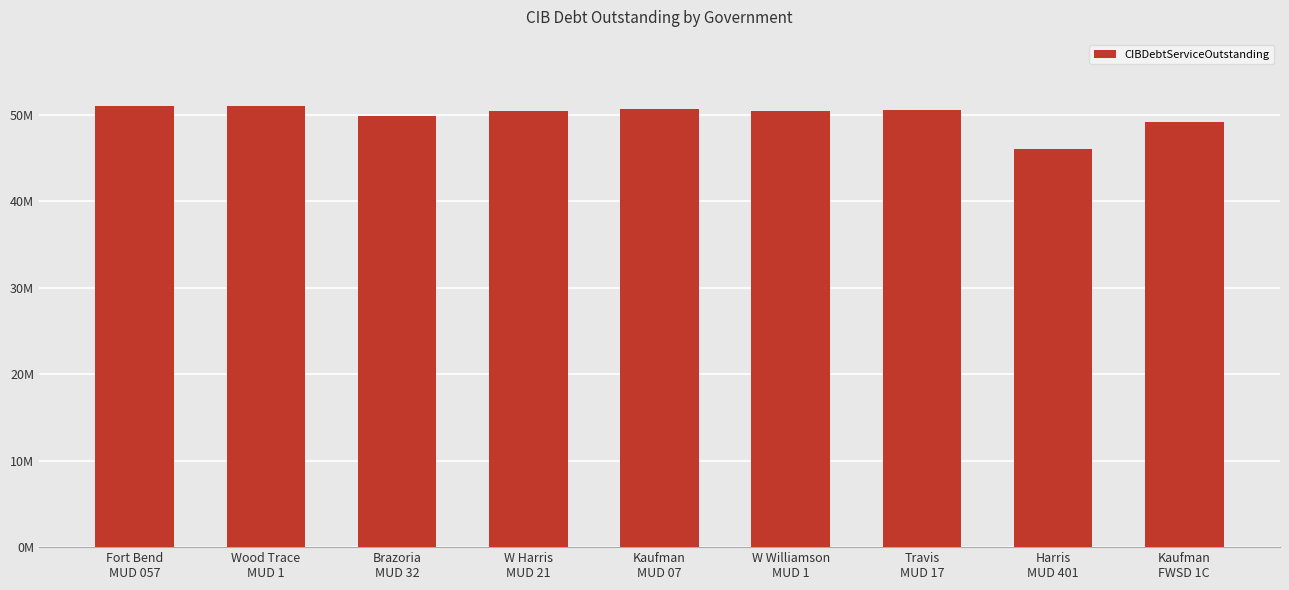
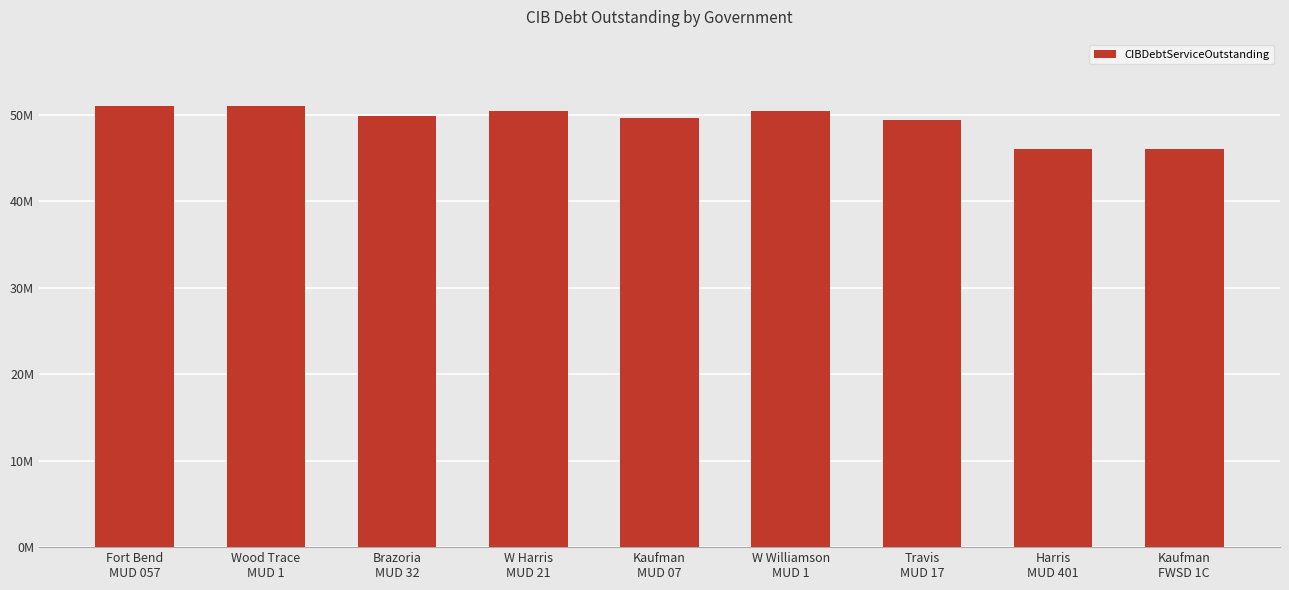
Kaufman MUD 07: 51000000 -> 50000000
Travis MUD 17: 51000000 -> 49000000
Kaufman FWSD 1C: 49000000 -> 46000000
